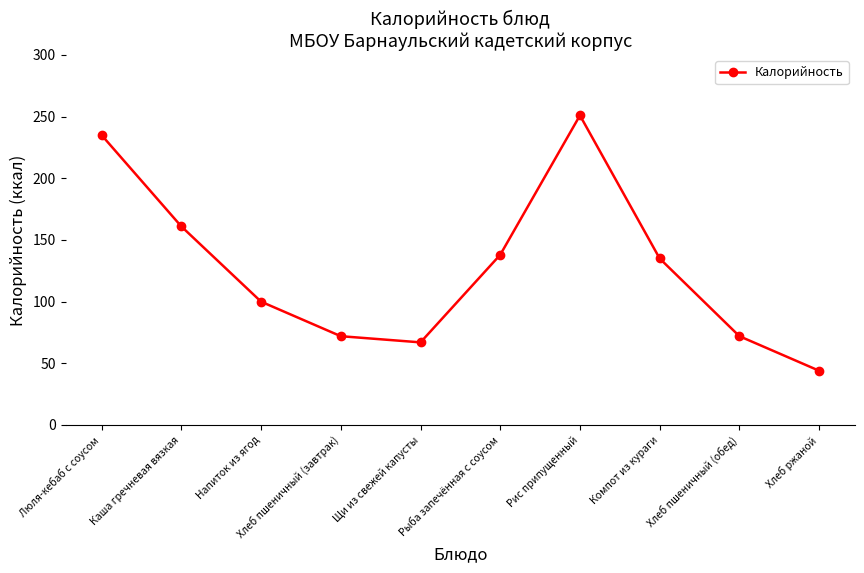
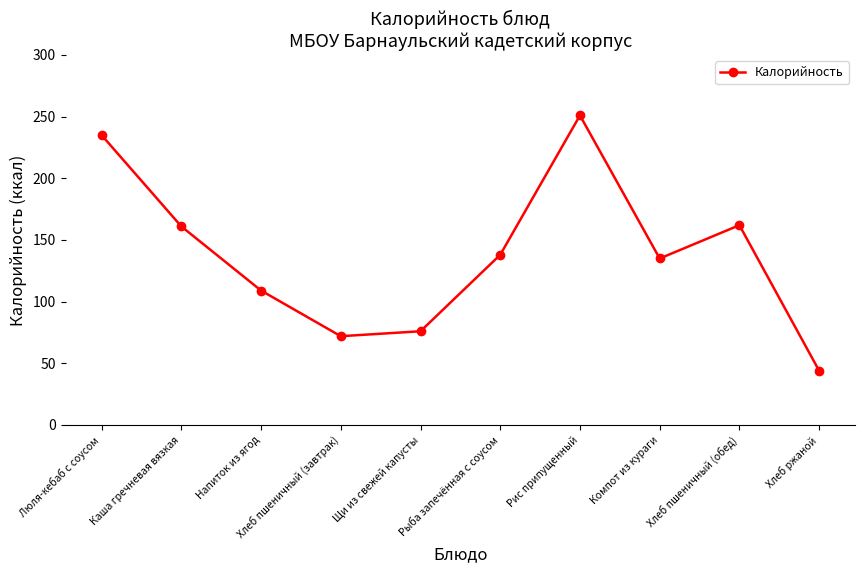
Напиток из ягод: 100 -> 109
Щи из свежей капусты: 67 -> 76
Хлеб пшеничный (обед): 72 -> 162
